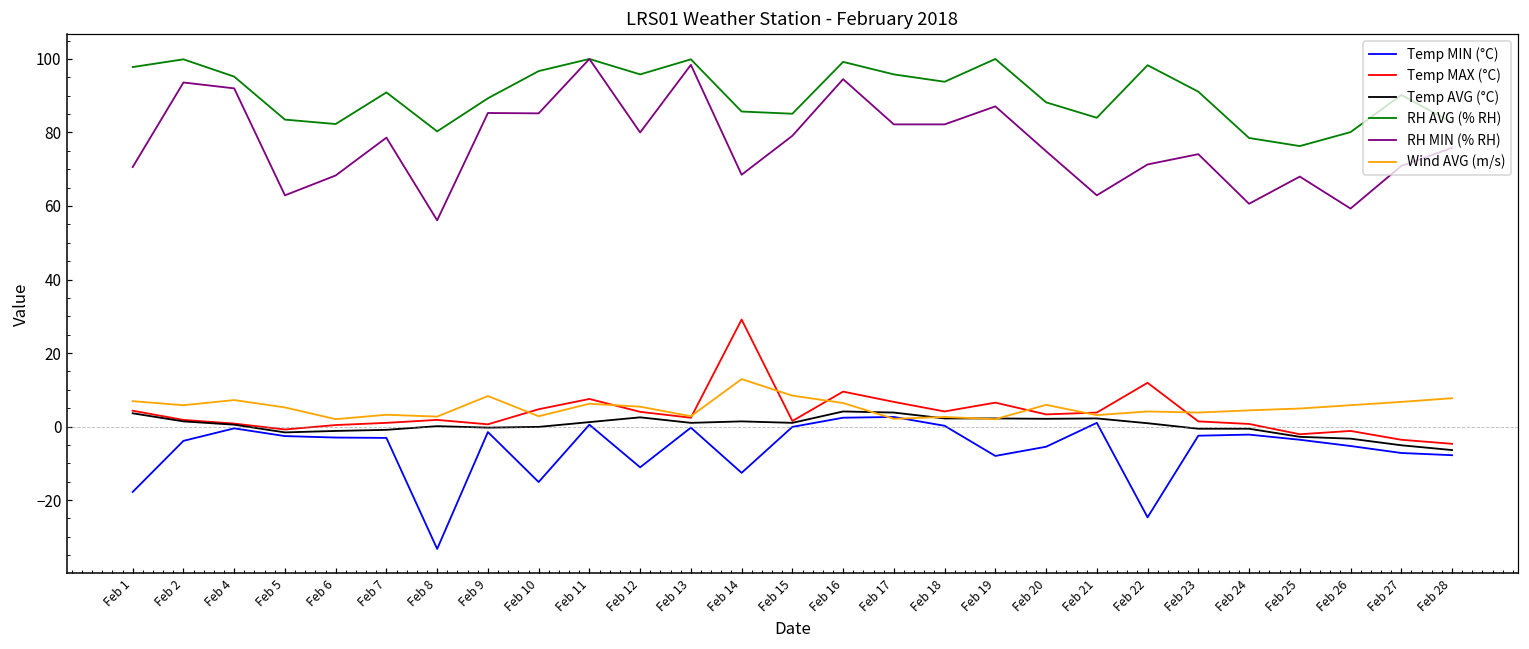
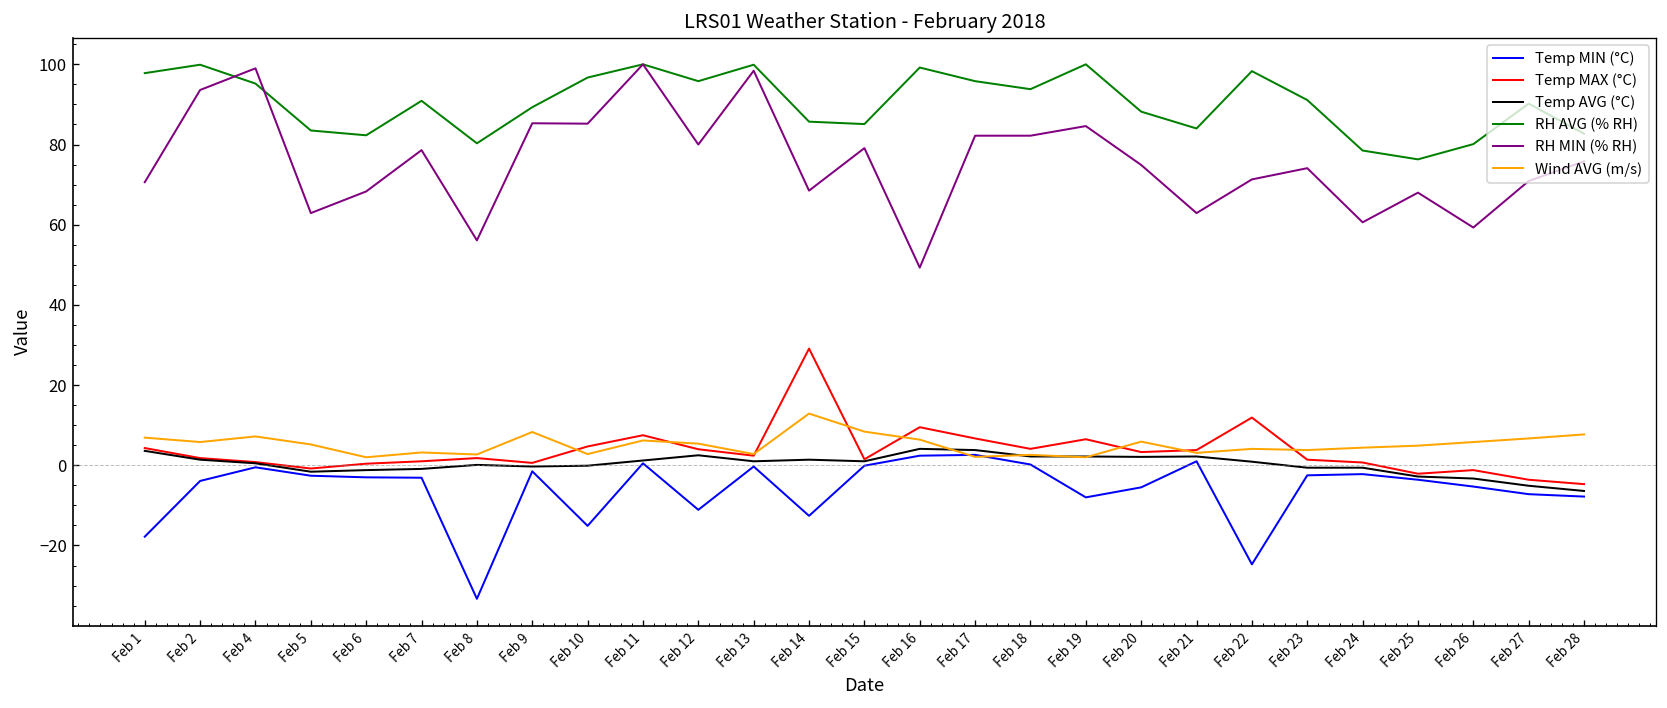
RH MIN (% RH), Feb 4: 92 -> 99
RH MIN (% RH), Feb 16: 95 -> 49
RH MIN (% RH), Feb 19: 87 -> 85
